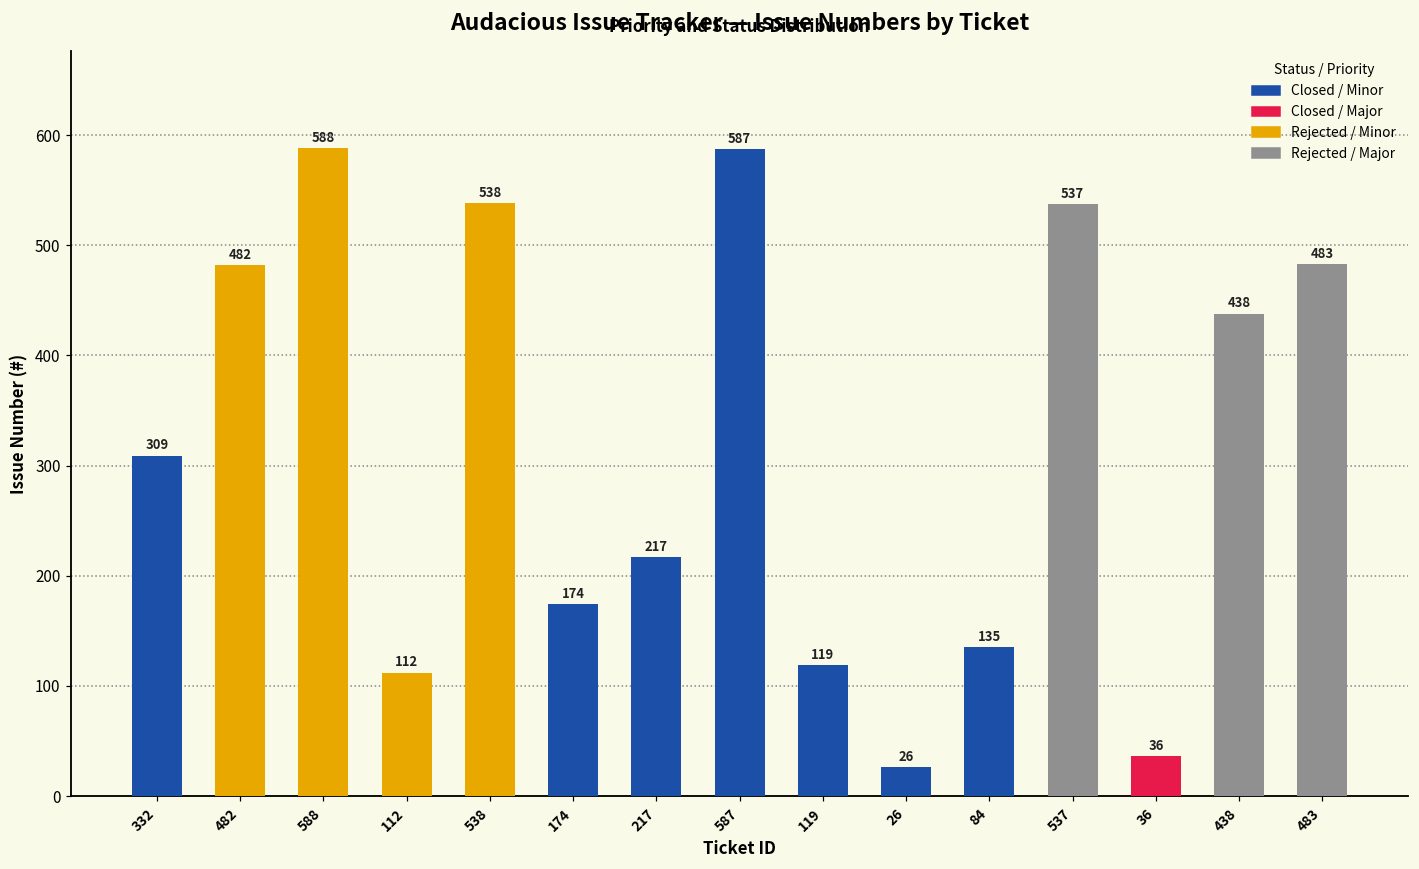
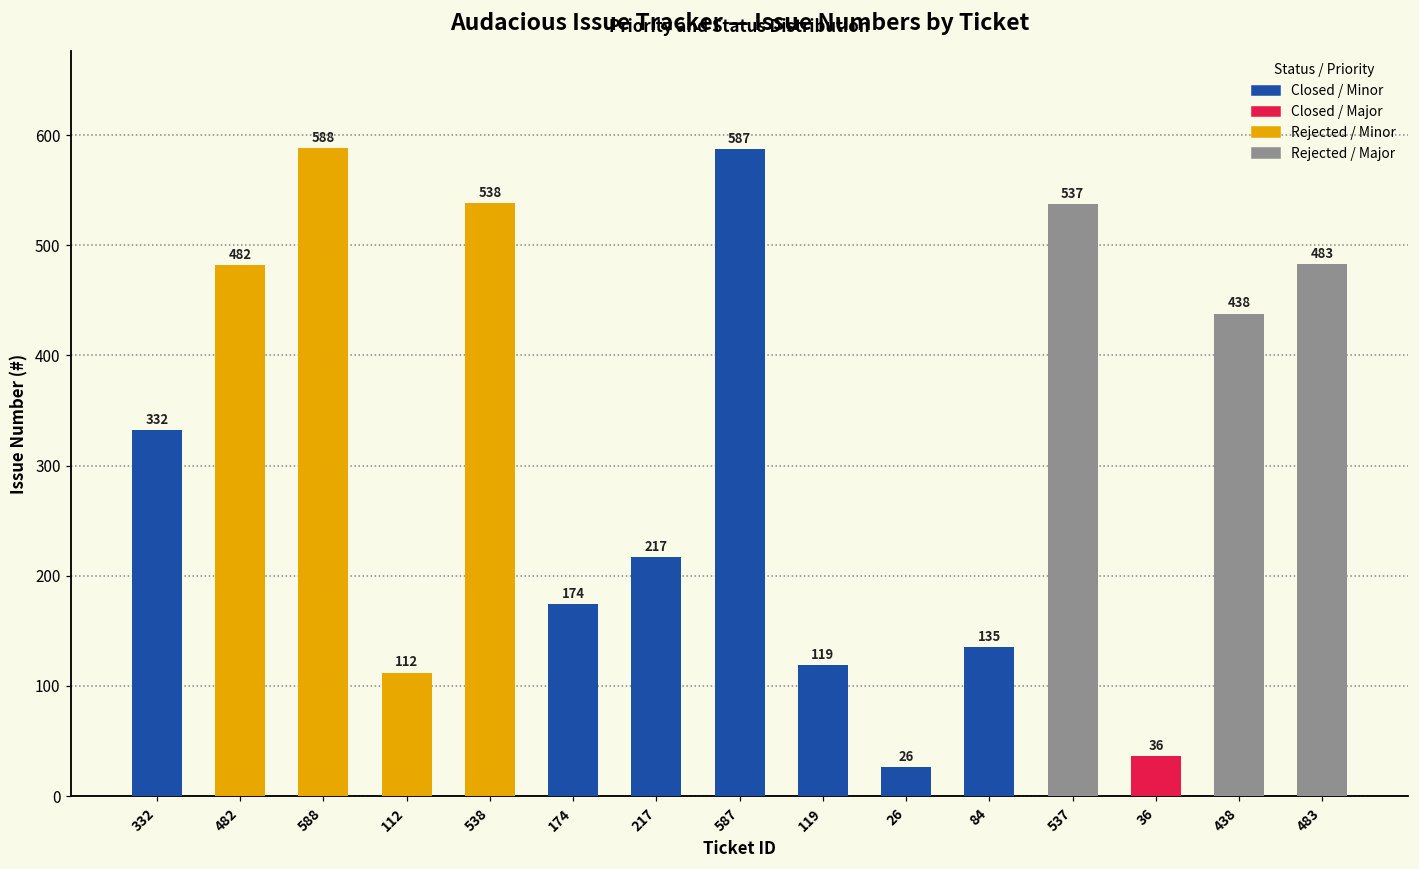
332: 309 -> 332
